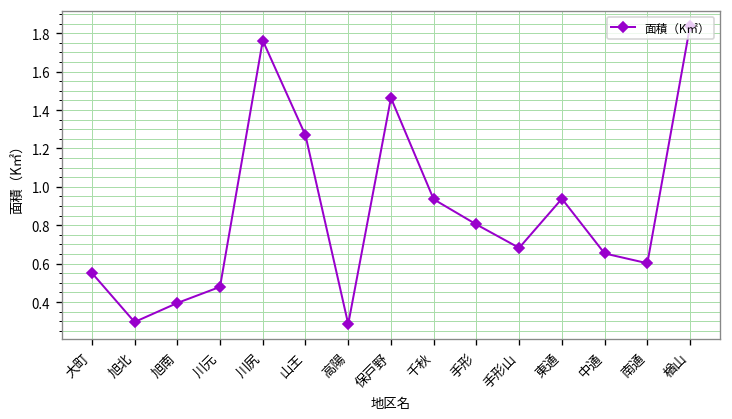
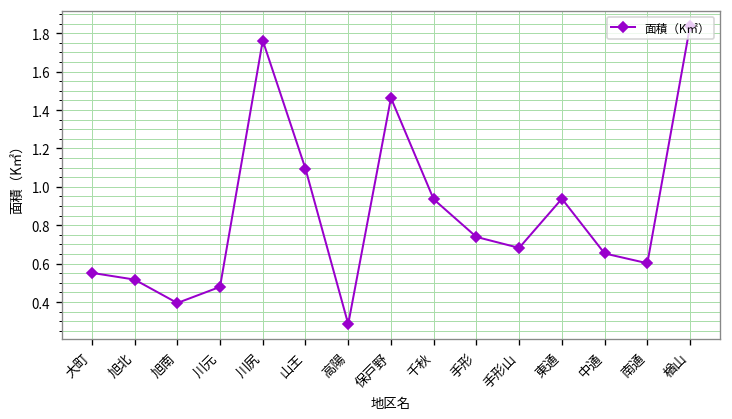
旭北: 0.30 -> 0.52
山王: 1.27 -> 1.09
手形: 0.80 -> 0.74
